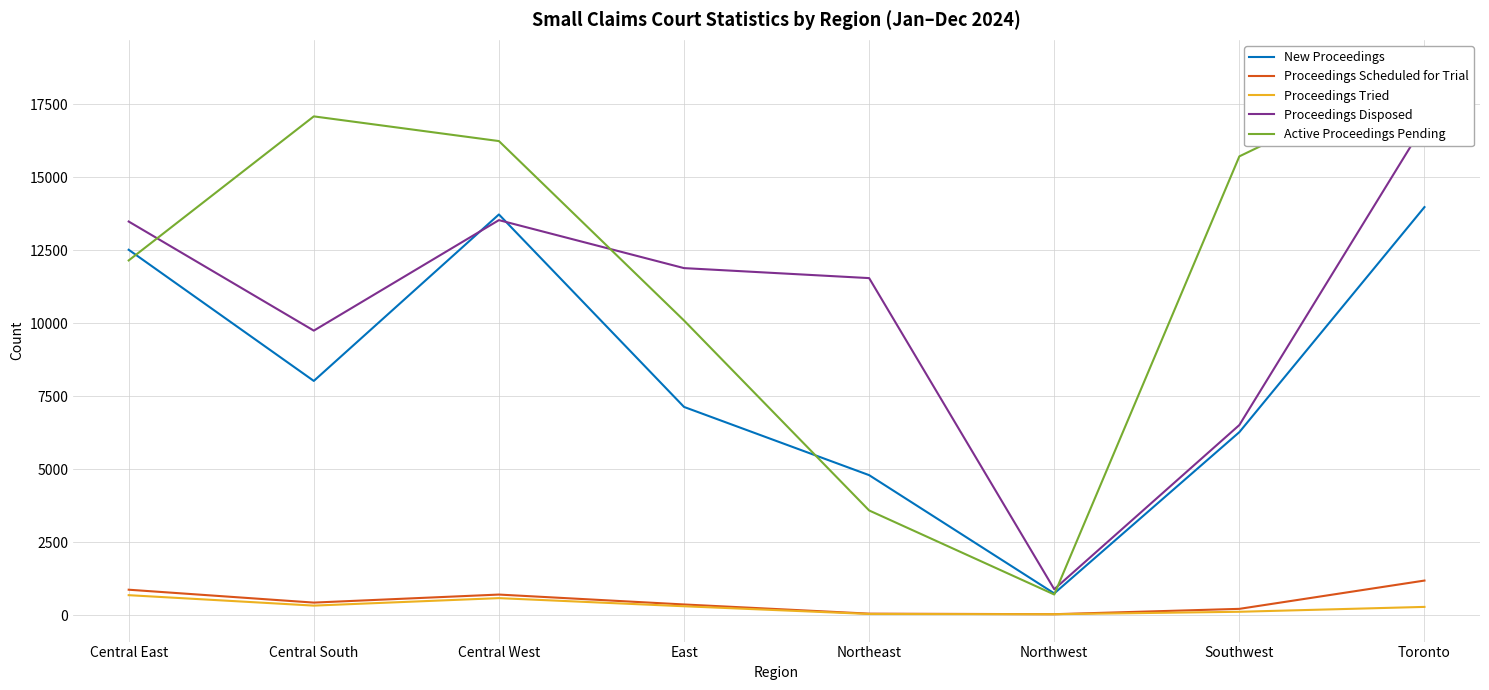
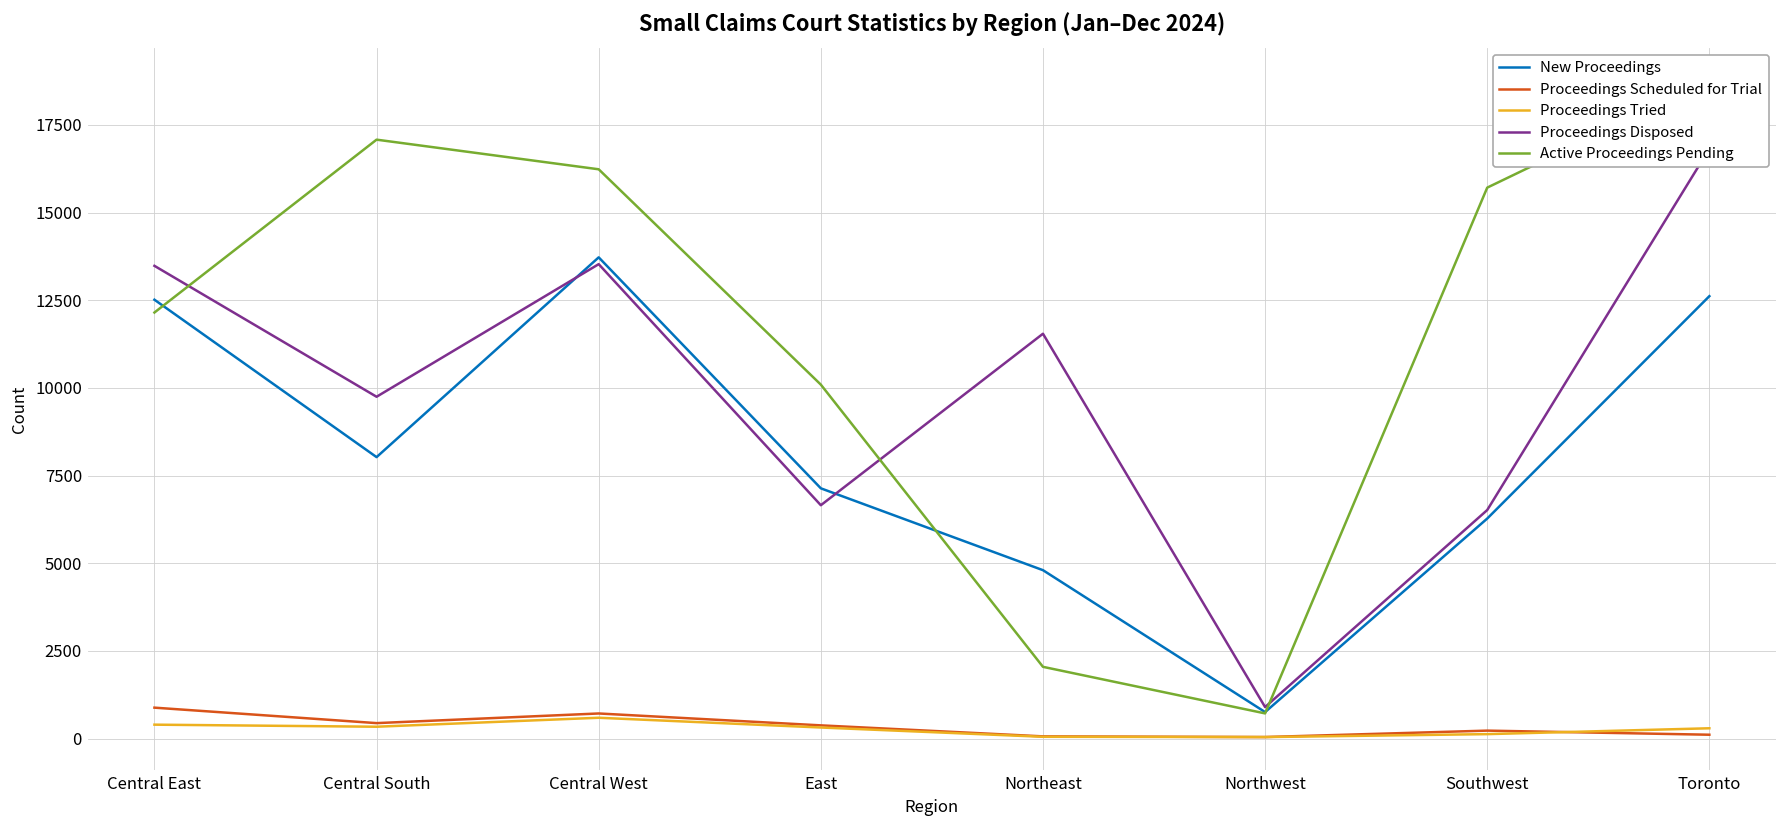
Proceedings Tried, Central East: 700 -> 400
Proceedings Disposed, East: 11900 -> 6700
Active Proceedings Pending, Northeast: 3600 -> 2000
New Proceedings, Toronto: 14000 -> 12600
Proceedings Scheduled for Trial, Toronto: 1200 -> 100
